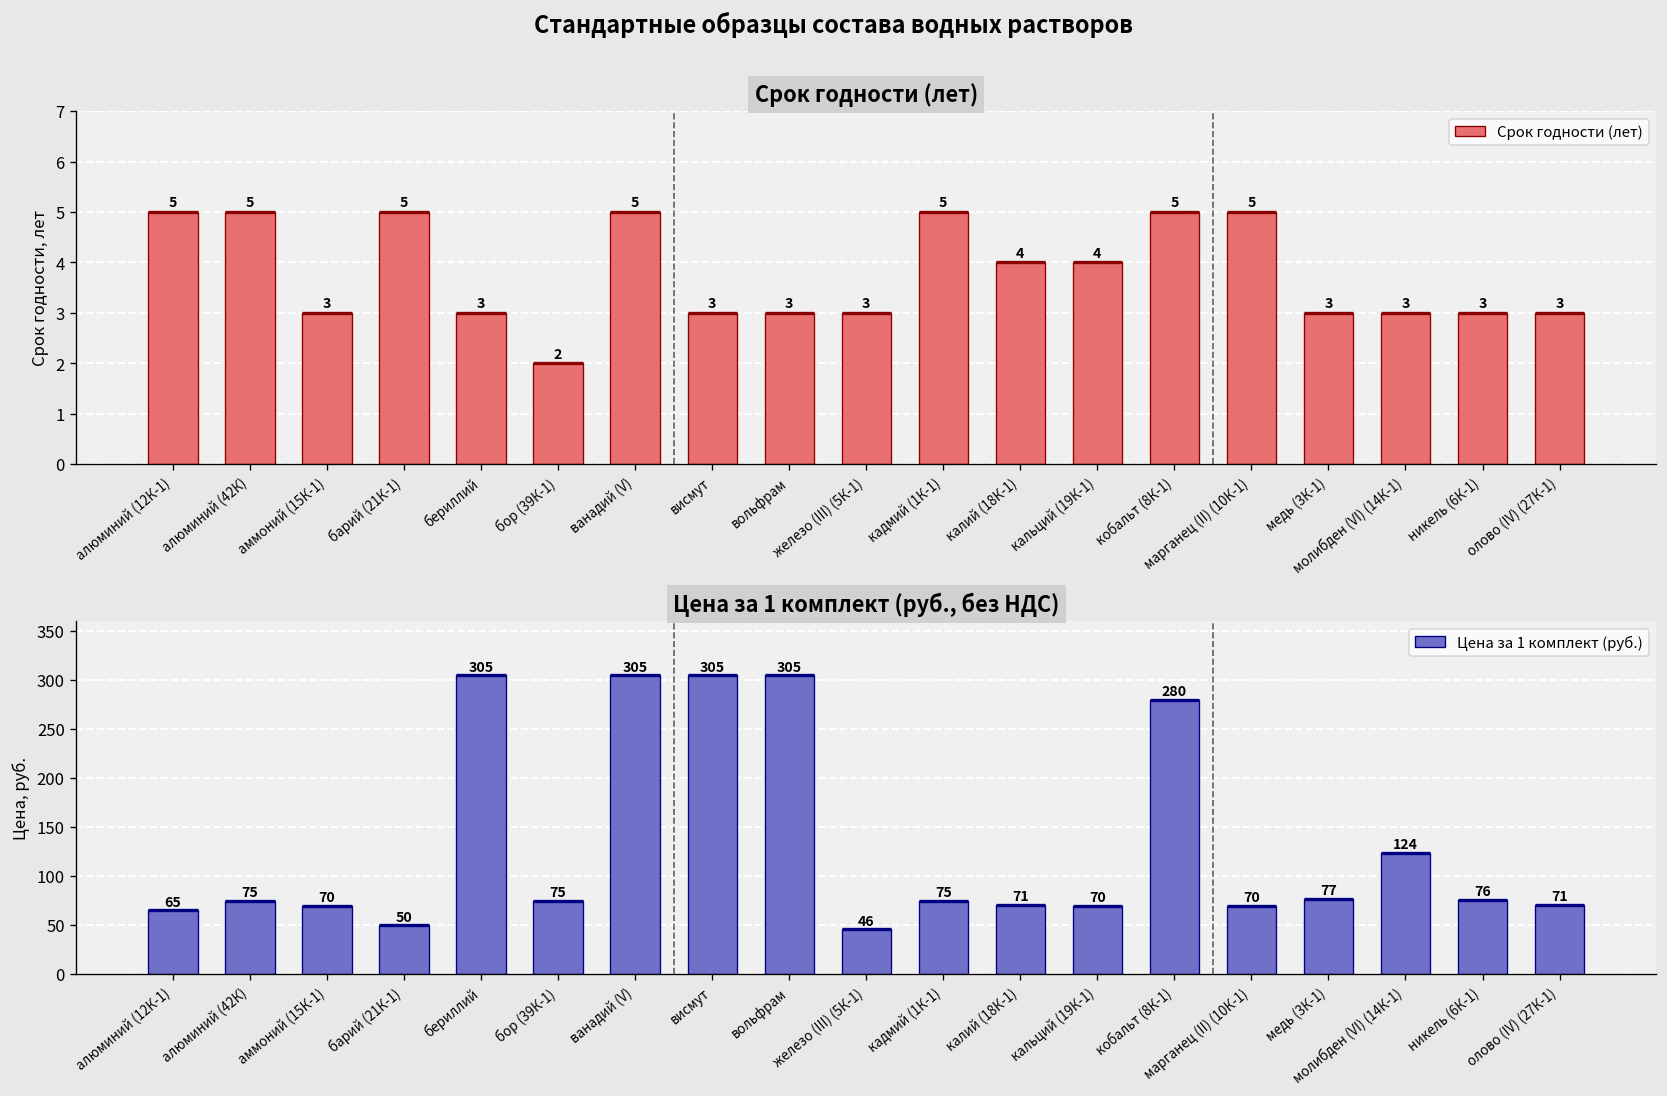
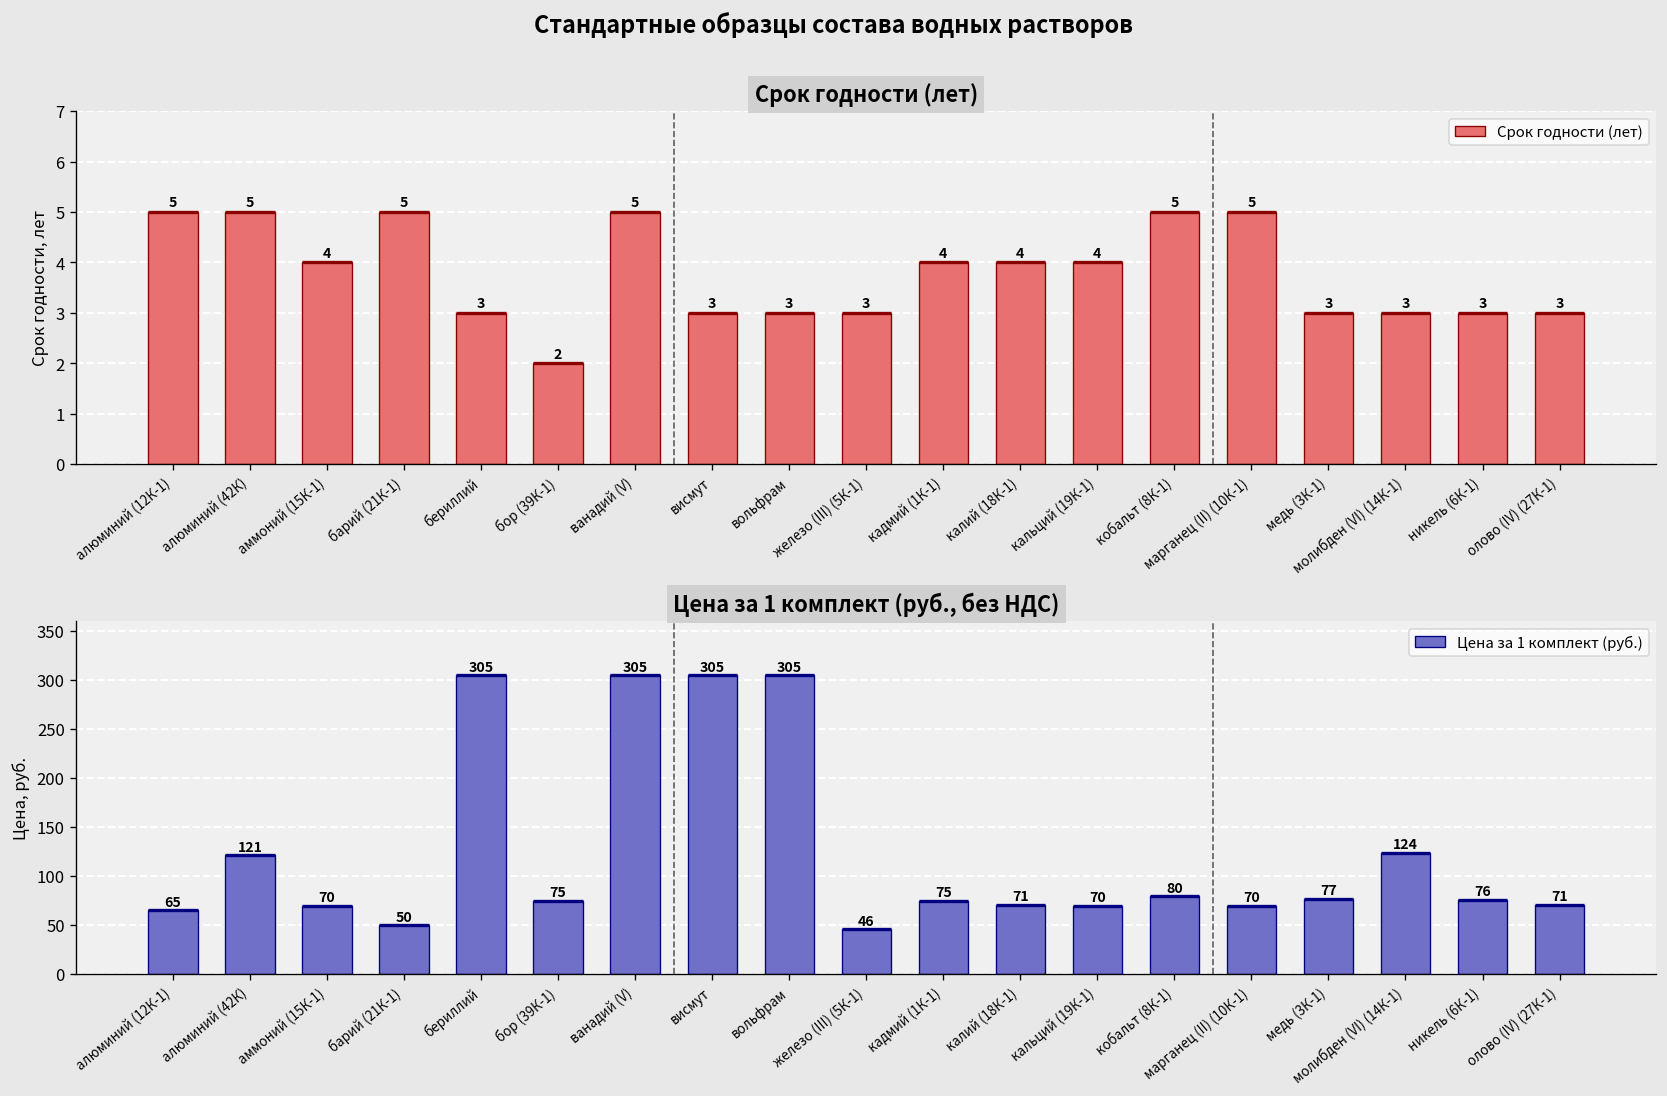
Срок годности (лет), аммоний (15К-1): 3 -> 4
Срок годности (лет), кадмий (1К-1): 5 -> 4
Цена за 1 комплект (руб., без НДС), алюминий (42К): 75 -> 121
Цена за 1 комплект (руб., без НДС), кобальт (8К-1): 280 -> 80
